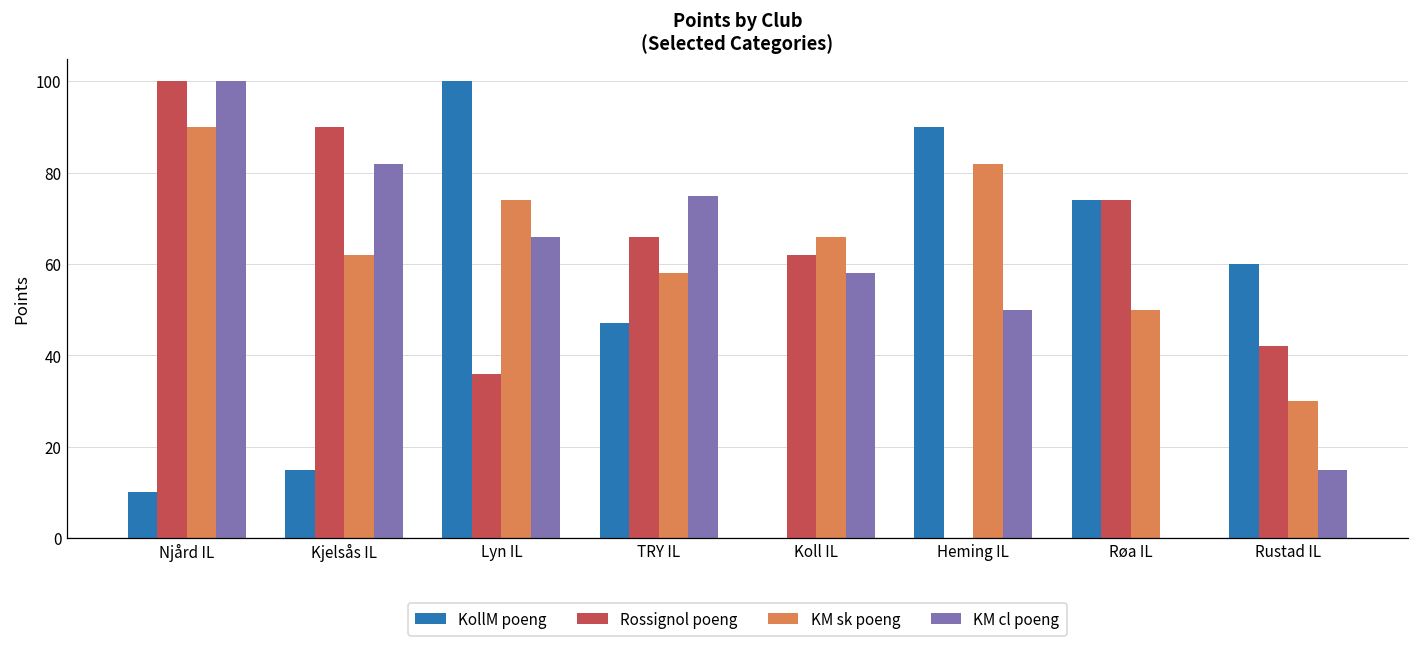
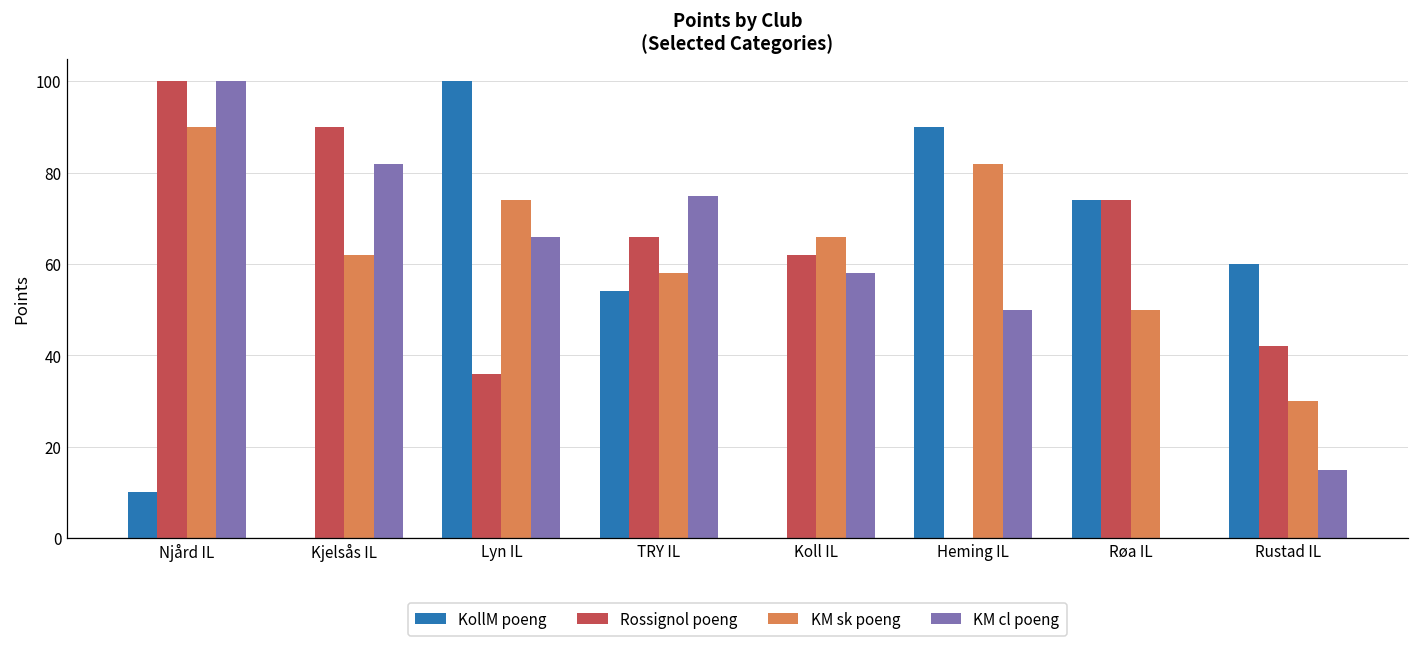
KollM poeng, Kjelsås IL: 15 -> 0
KollM poeng, TRY IL: 47 -> 54
